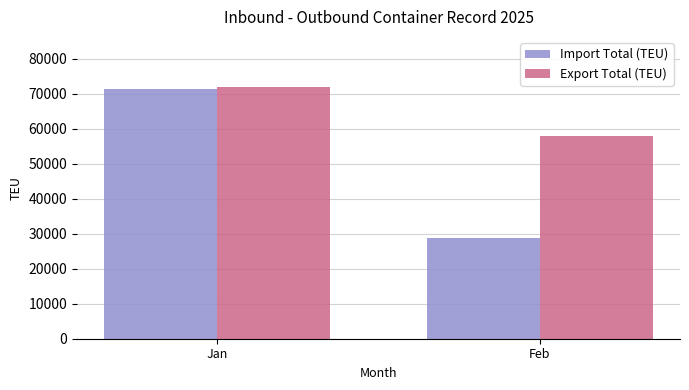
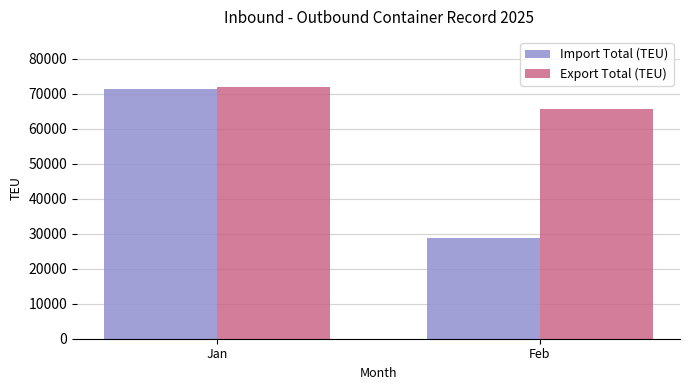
Export Total (TEU), Feb: 58000 -> 66000
